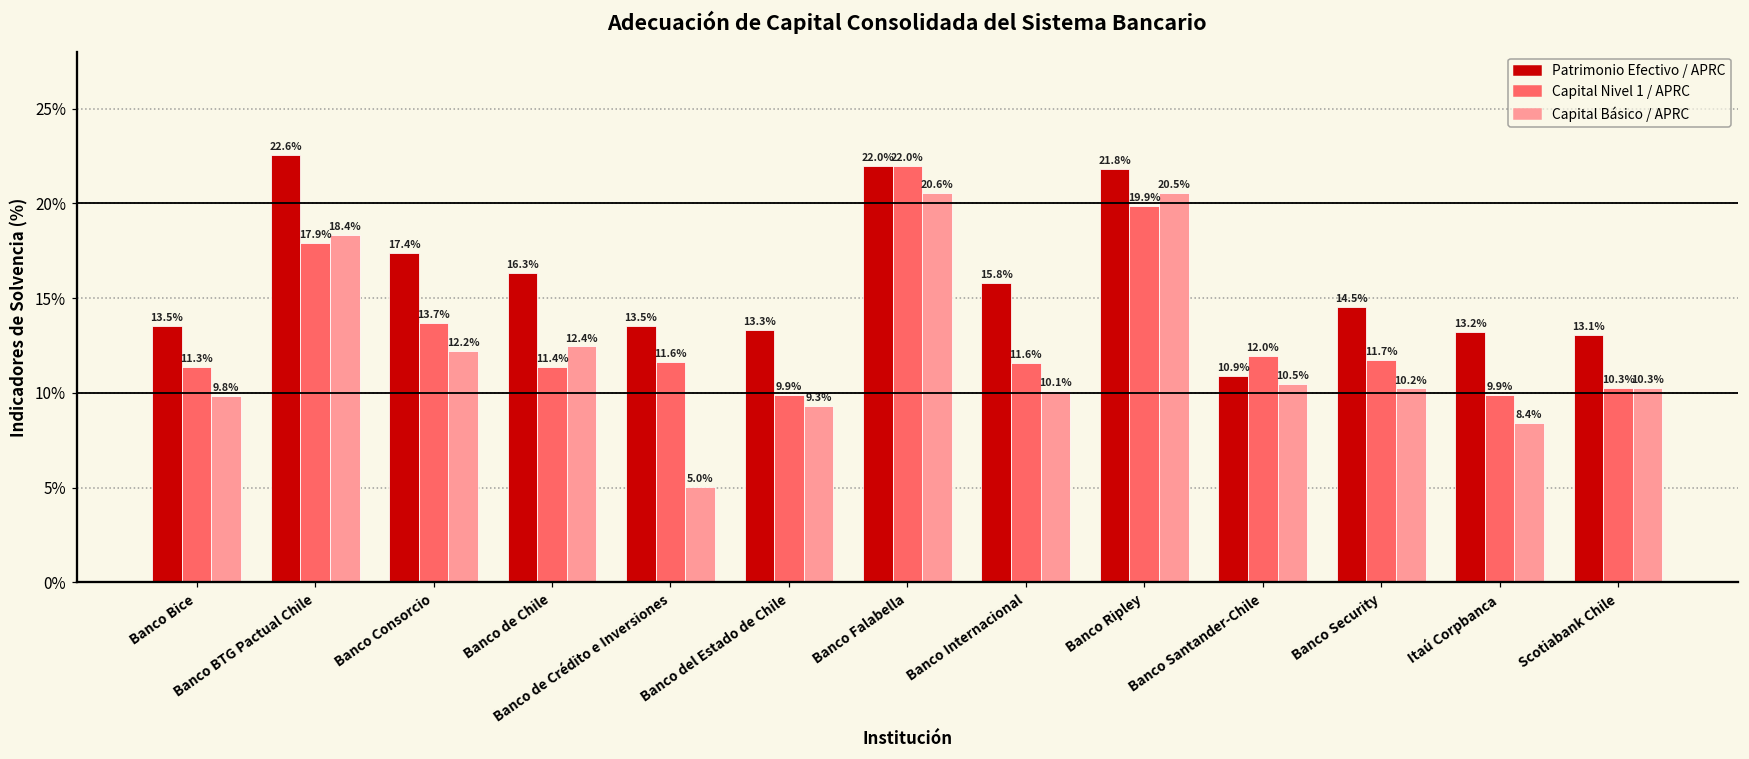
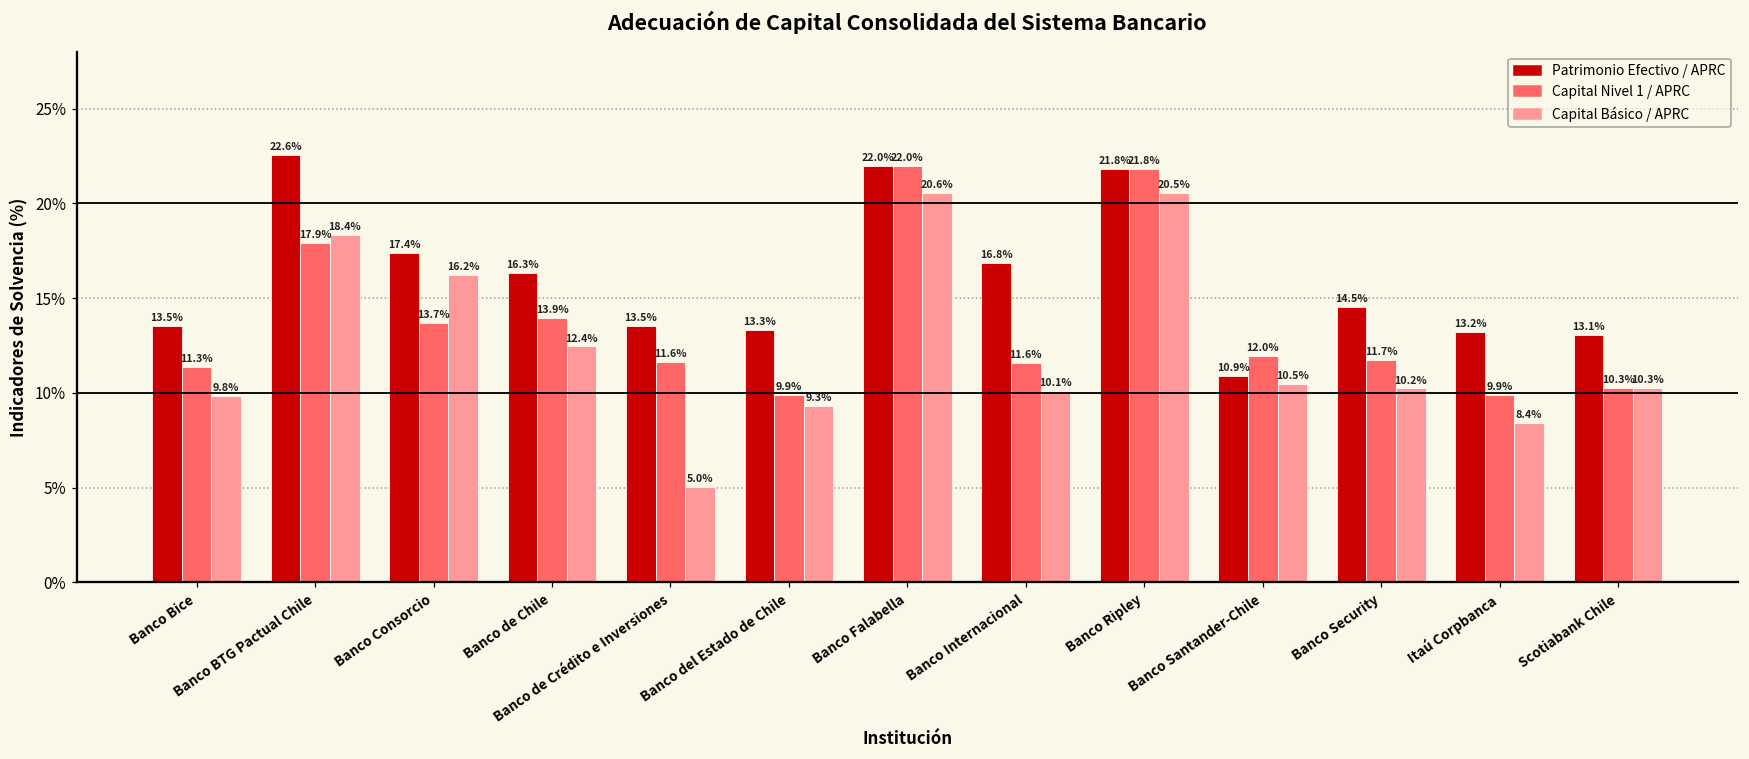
Capital Básico / APRC, Banco Consorcio: 12.2% -> 16.2%
Capital Nivel 1 / APRC, Banco de Chile: 11.4% -> 13.9%
Patrimonio Efectivo / APRC, Banco Internacional: 15.8% -> 16.8%
Capital Nivel 1 / APRC, Banco Ripley: 19.9% -> 21.8%
